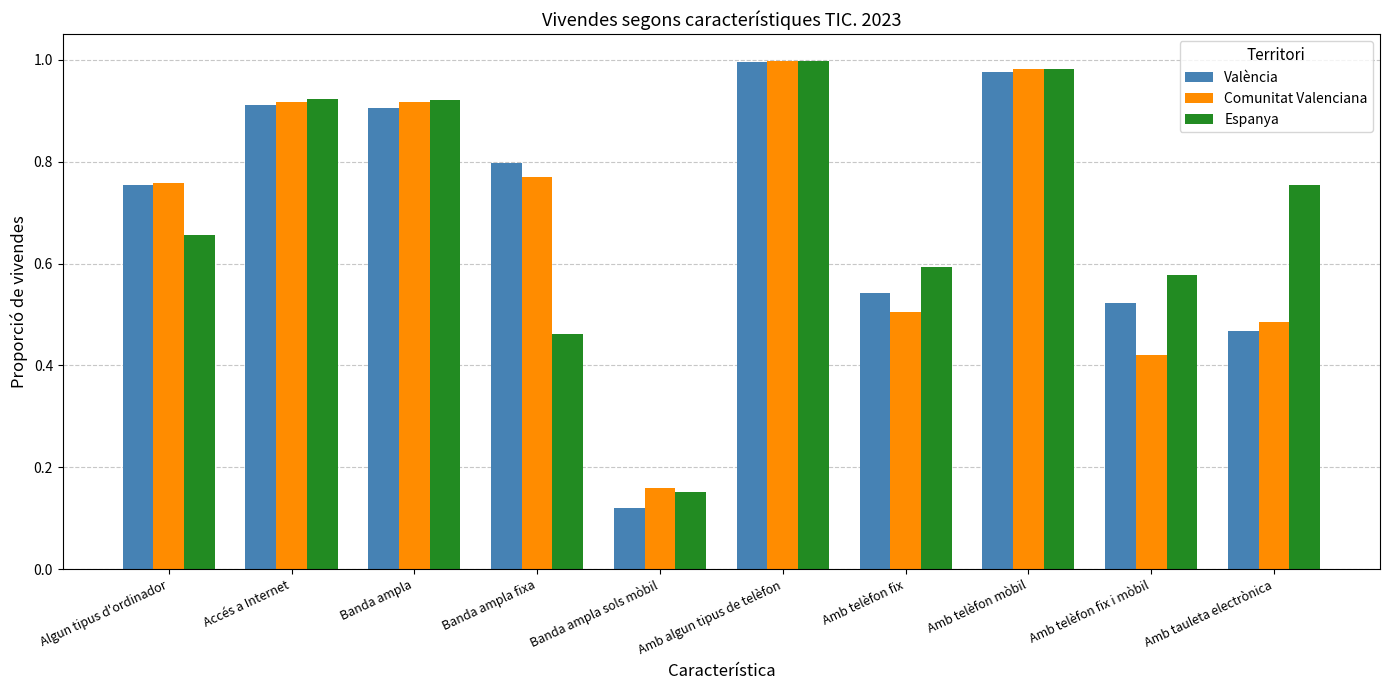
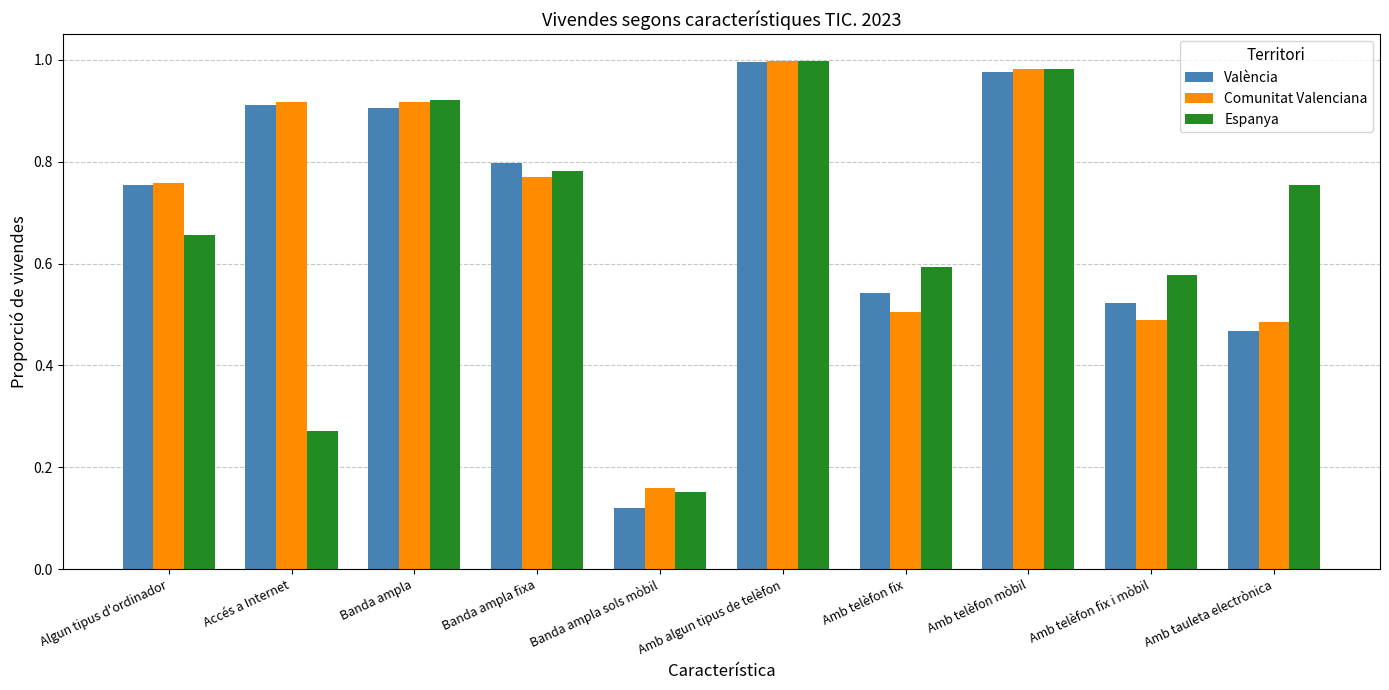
Espanya, Accés a Internet: 0.92 -> 0.27
Espanya, Banda ampla fixa: 0.46 -> 0.78
Comunitat Valenciana, Amb telèfon fix i mòbil: 0.42 -> 0.49
